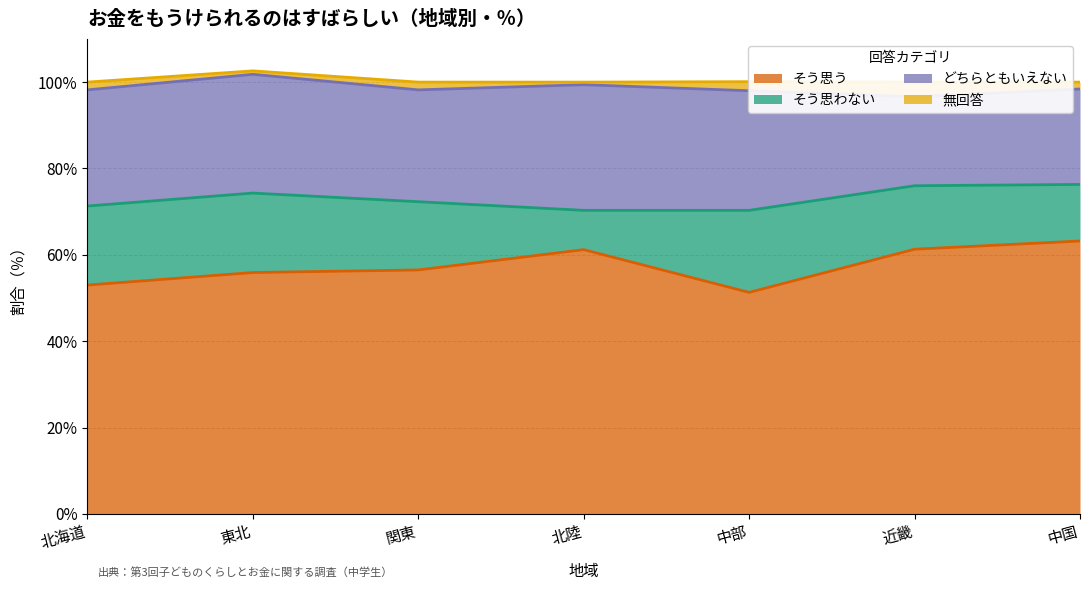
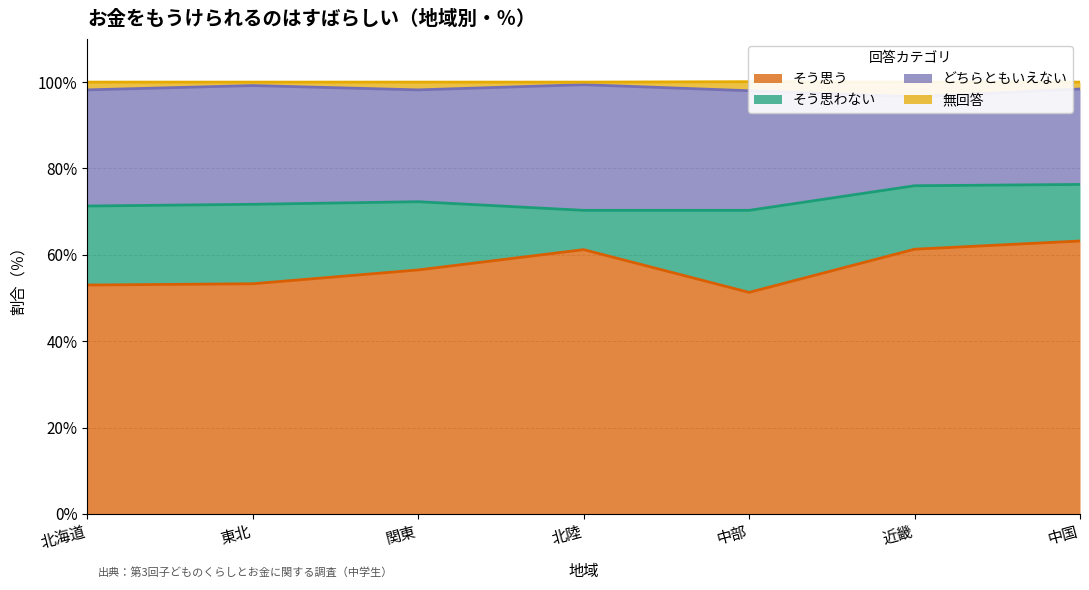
そう思う, 東北: 56% -> 53%
